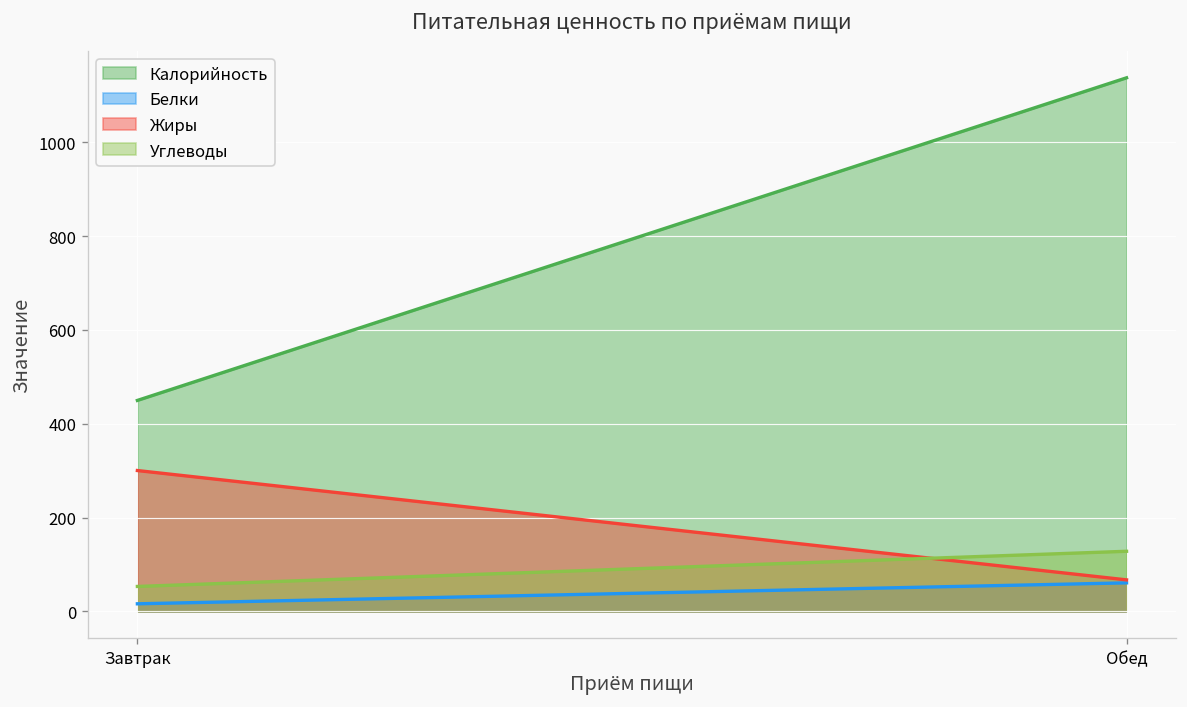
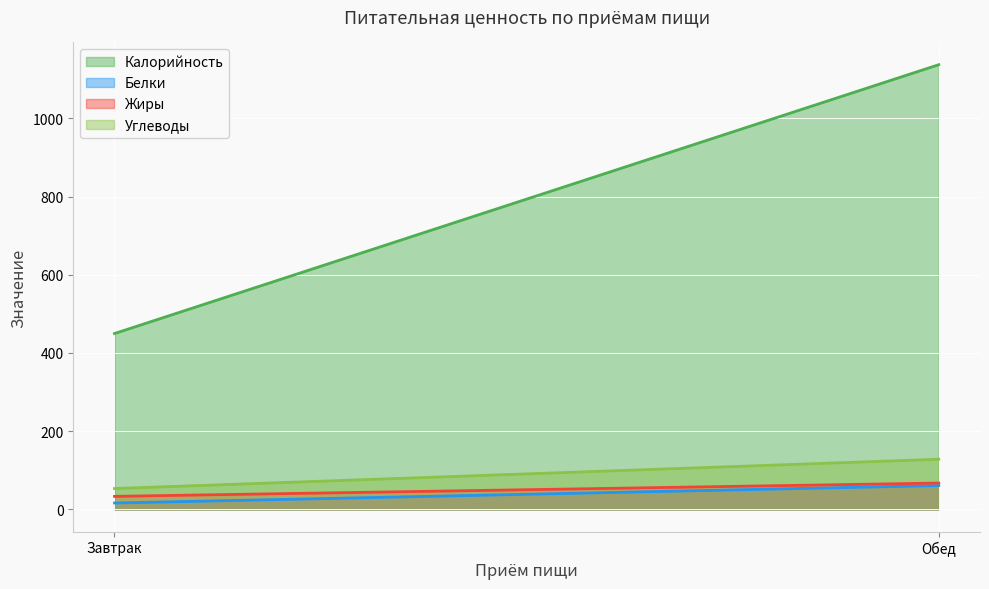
Жиры, Завтрак: 300 -> 30
